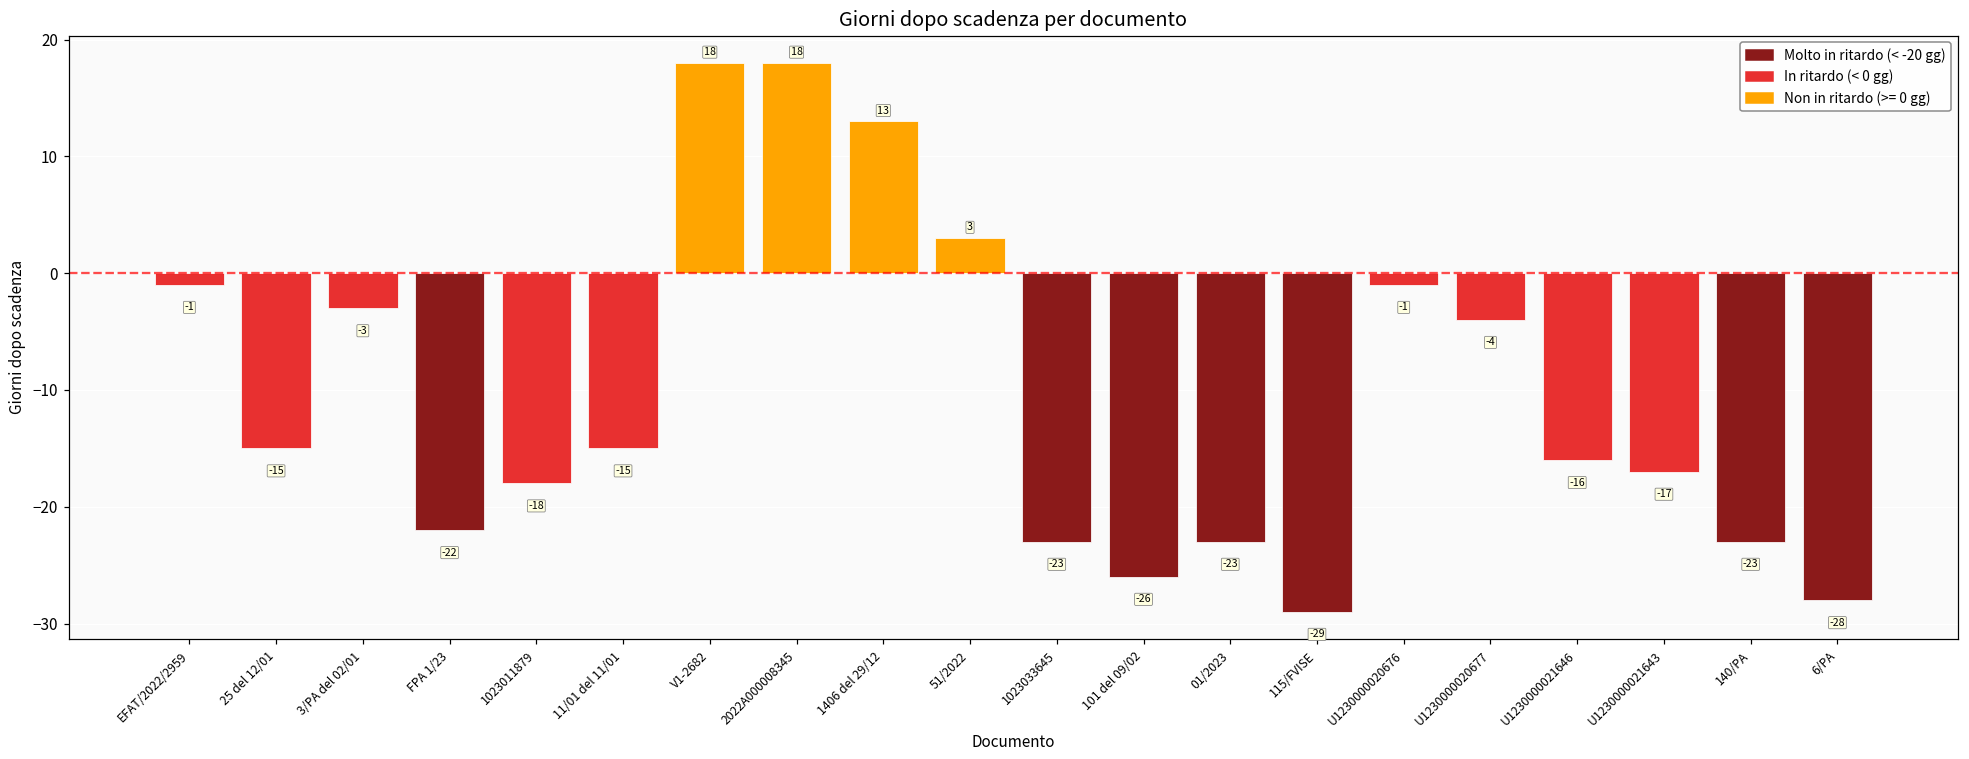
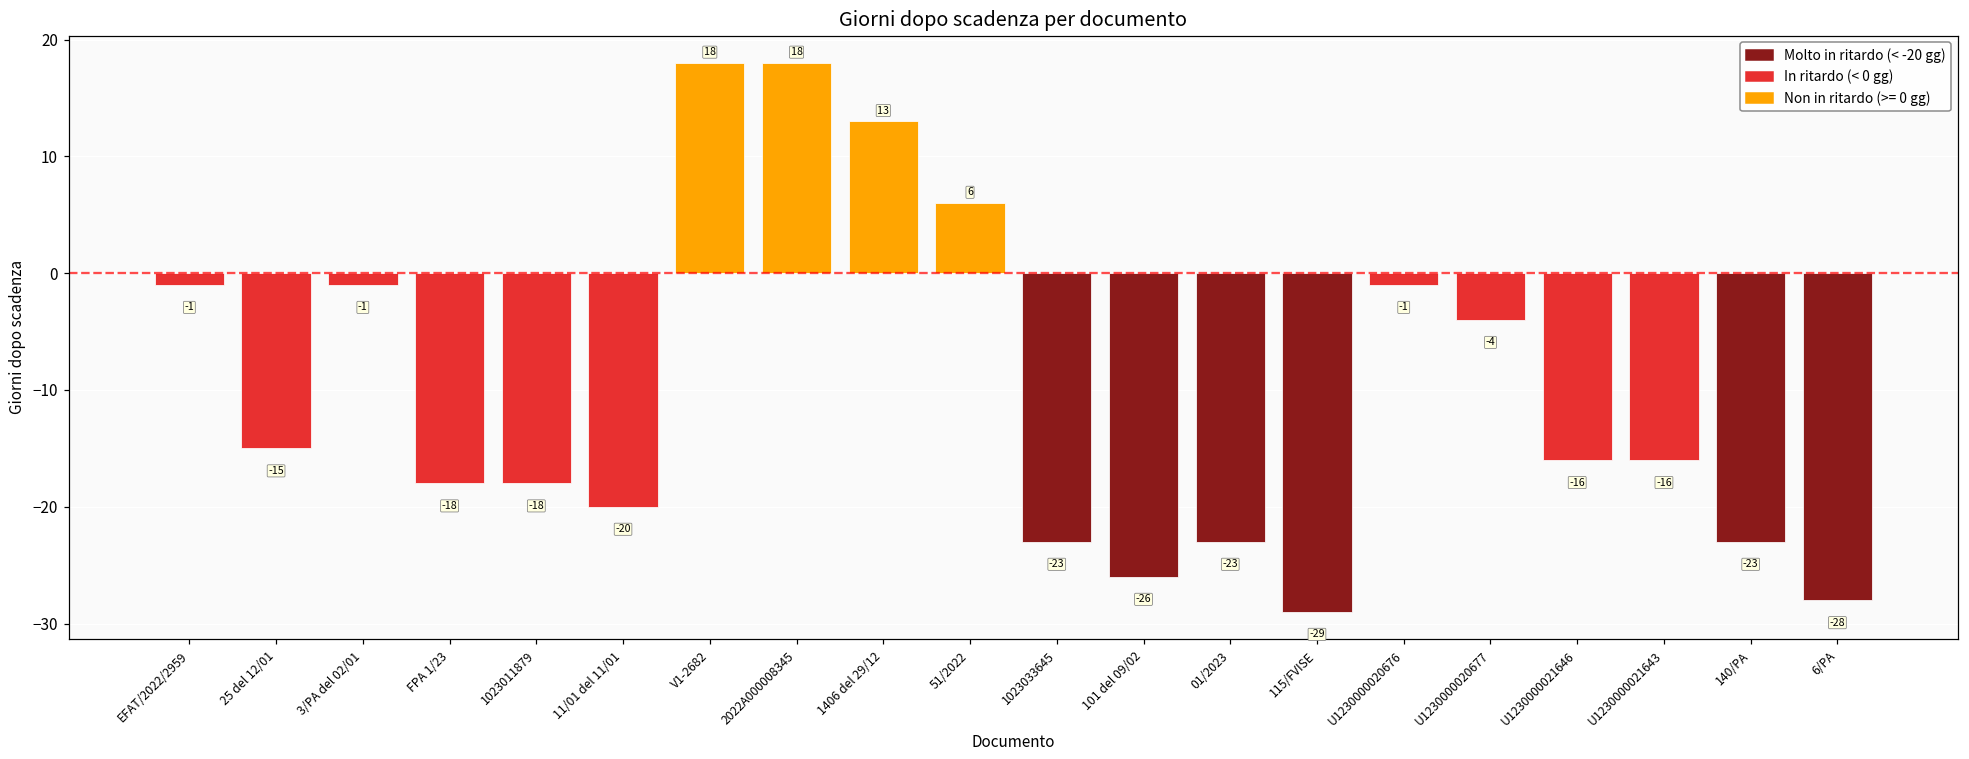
3/PA del 02/01: -3 -> -1
FPA 1/23: -22 -> -18
11/01 del 11/01: -15 -> -20
51/2022: 3 -> 6
U1230000021643: -17 -> -16
